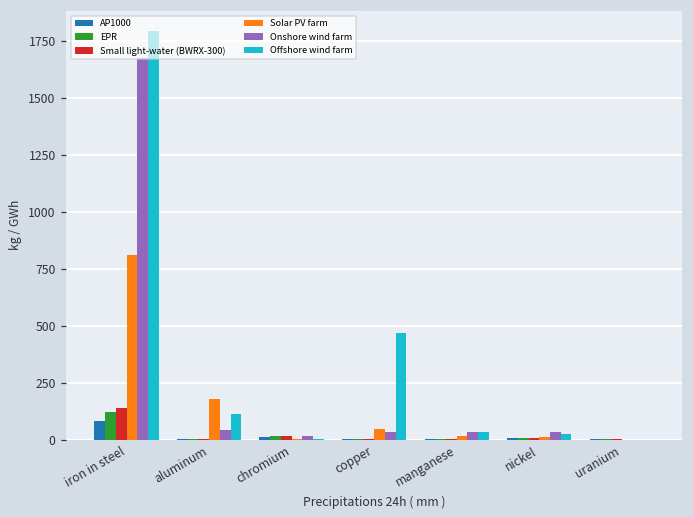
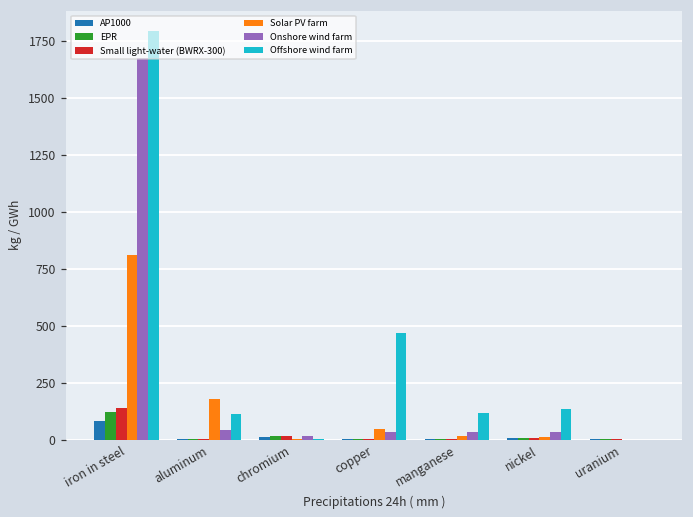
Offshore wind farm, manganese: 30 -> 110
Offshore wind farm, nickel: 30 -> 140
